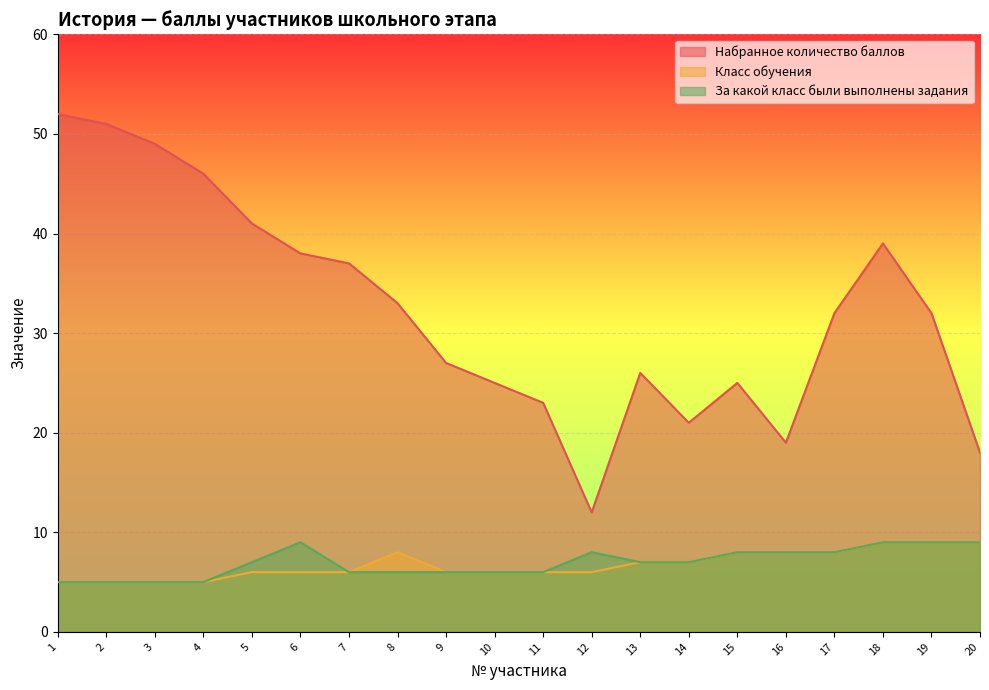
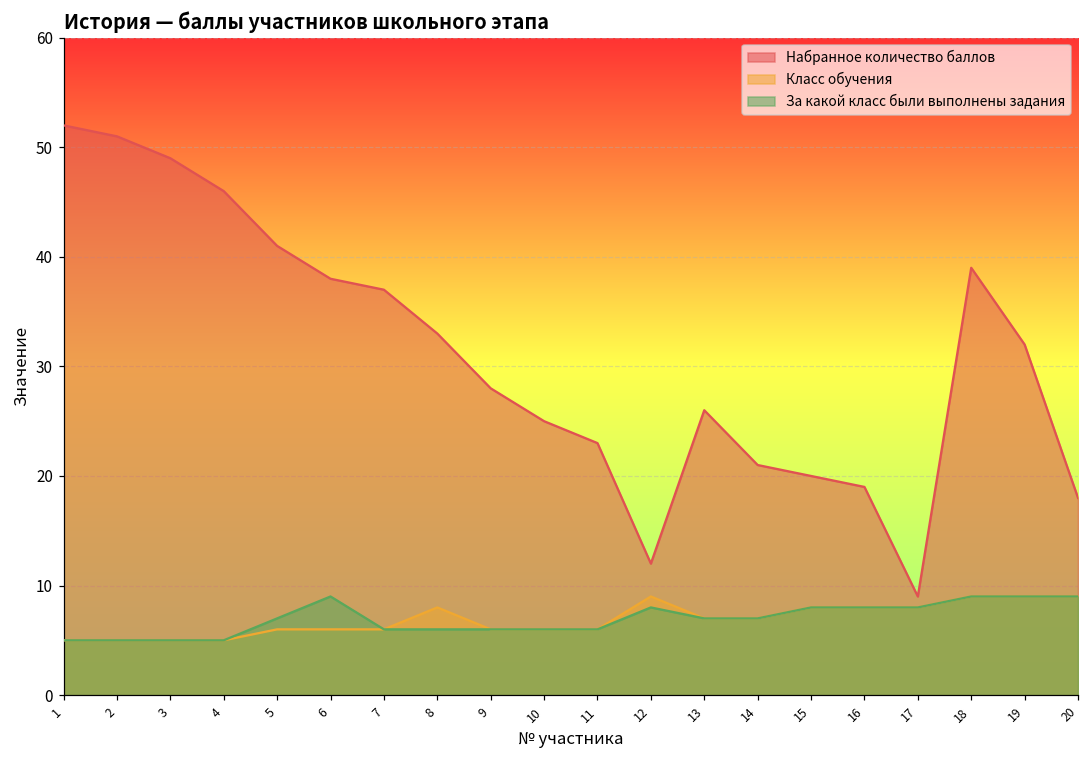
Набранное количество баллов, 9: 27 -> 28
Класс обучения, 12: 6 -> 9
Набранное количество баллов, 15: 25 -> 20
Набранное количество баллов, 17: 32 -> 9
